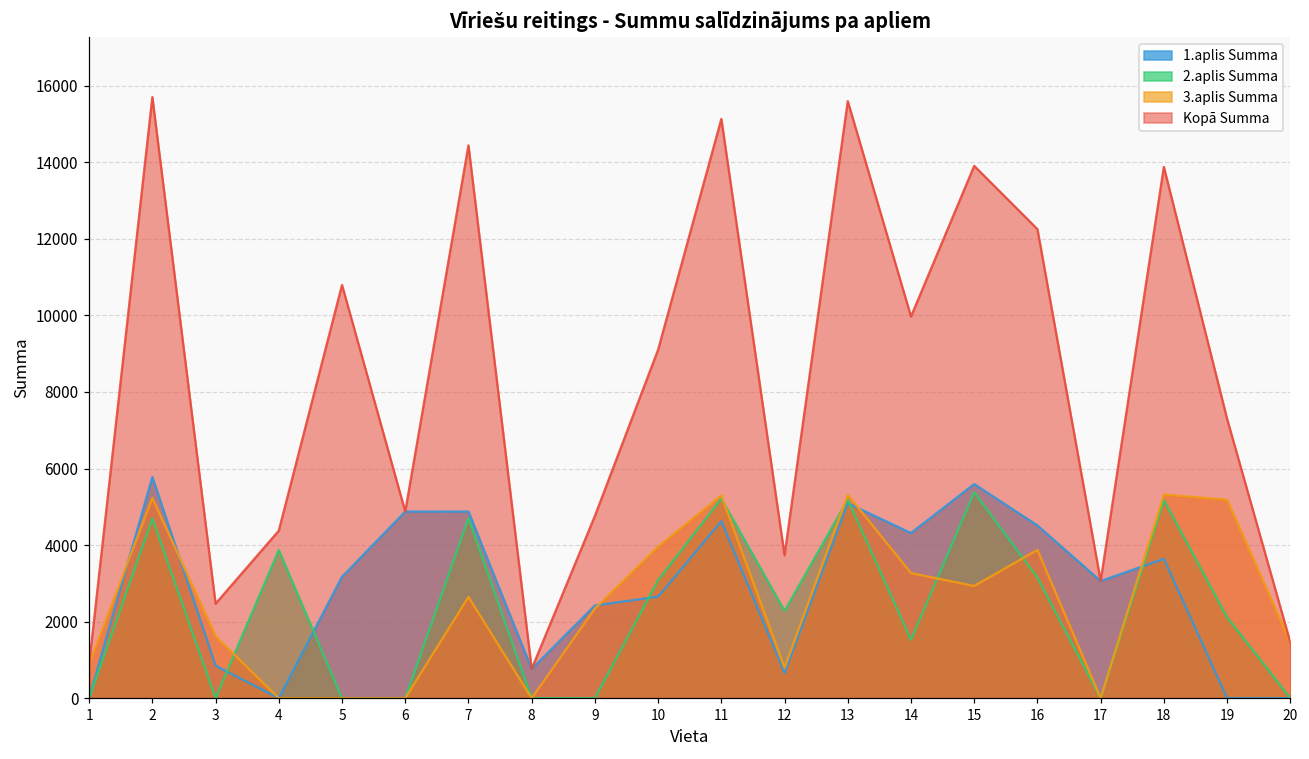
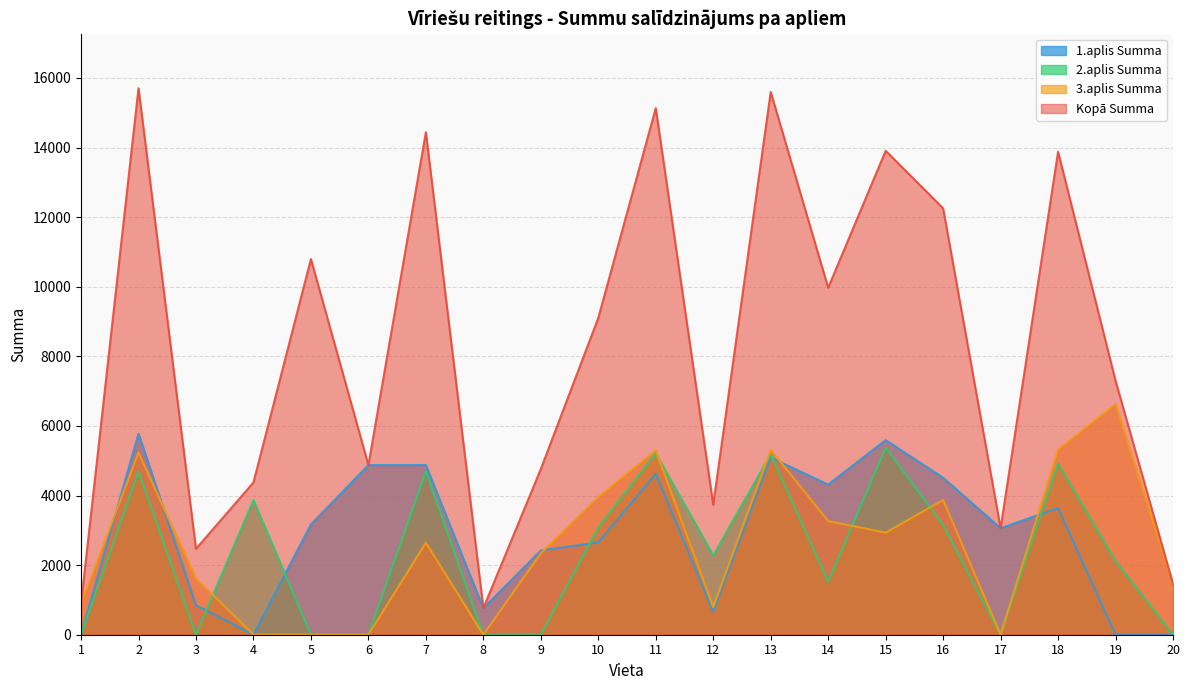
2.aplis Summa, 18: 5200 -> 4900
3.aplis Summa, 19: 5200 -> 6600
